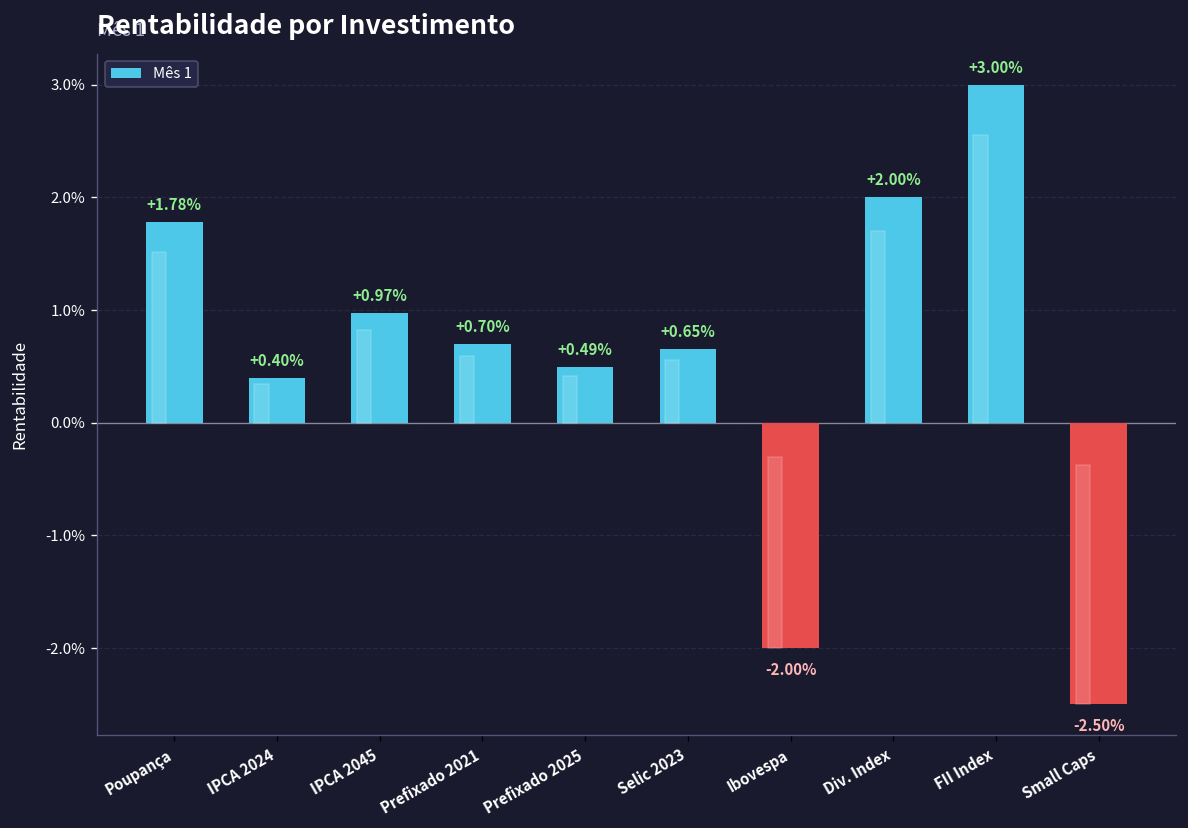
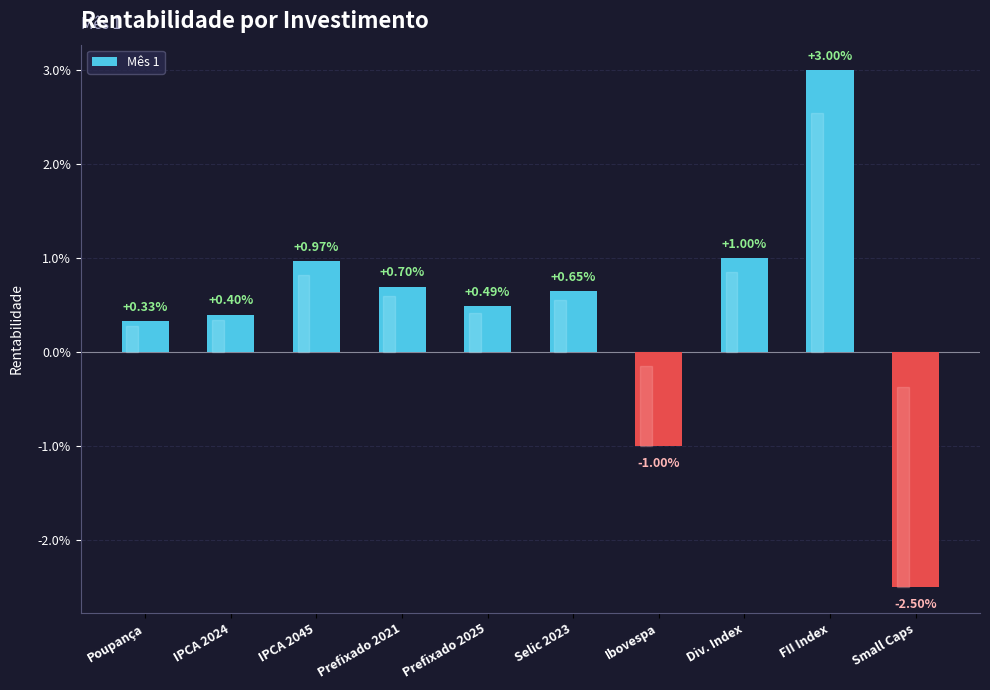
Poupança: +1.78% -> +0.33%
Ibovespa: -2.00% -> -1.00%
Div. Index: +2.00% -> +1.00%
